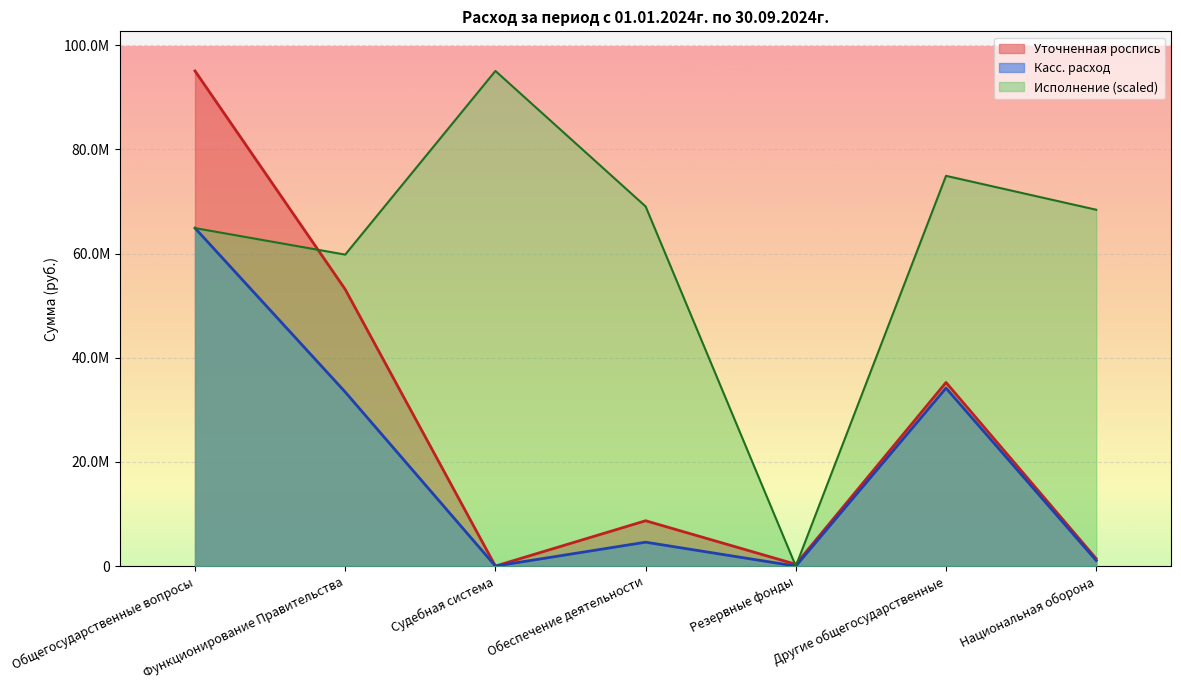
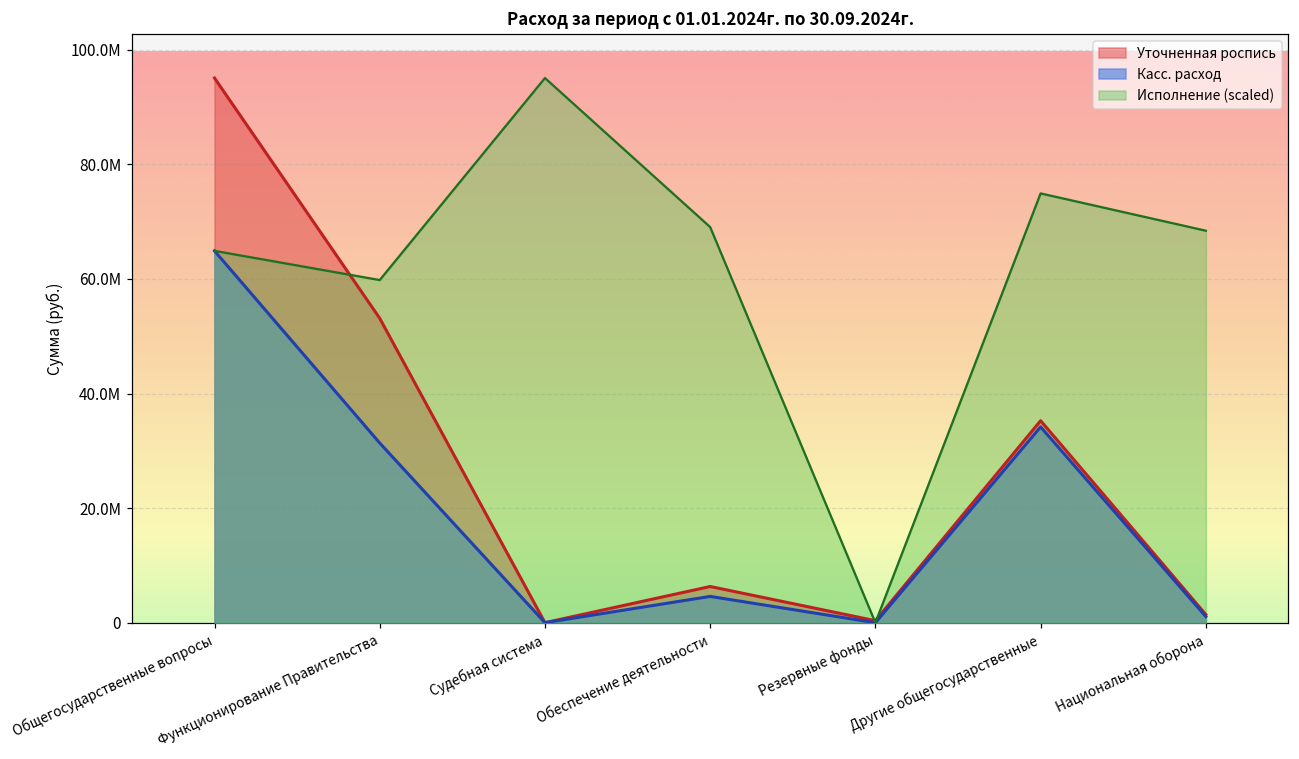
Касс. расход, Функционирование Правительства: 33000000 -> 31000000
Уточненная роспись, Обеспечение деятельности: 9000000 -> 6000000
